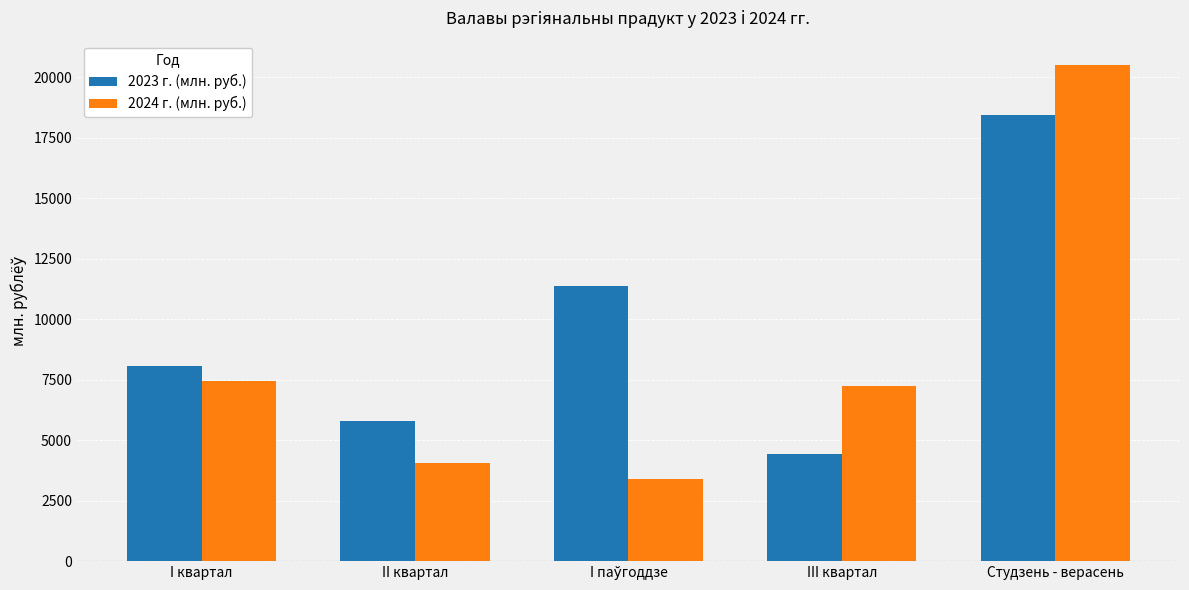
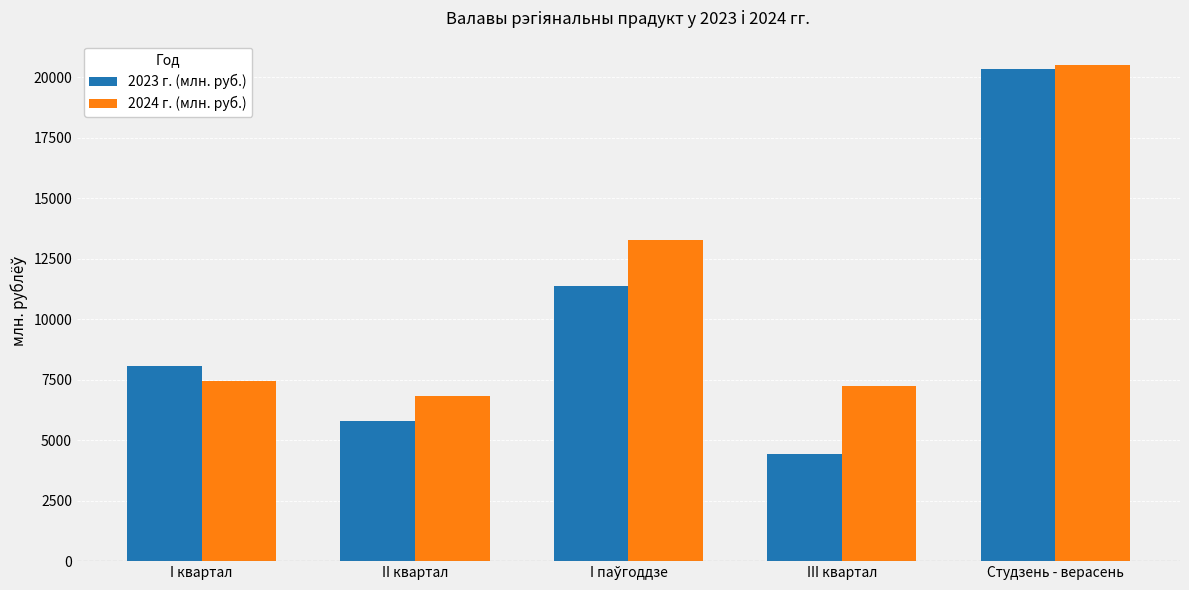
2024 г. (млн. руб.), II квартал: 4100 -> 6800
2024 г. (млн. руб.), I паўгоддзе: 3400 -> 13300
2023 г. (млн. руб.), Студзень - верасень: 18400 -> 20400
